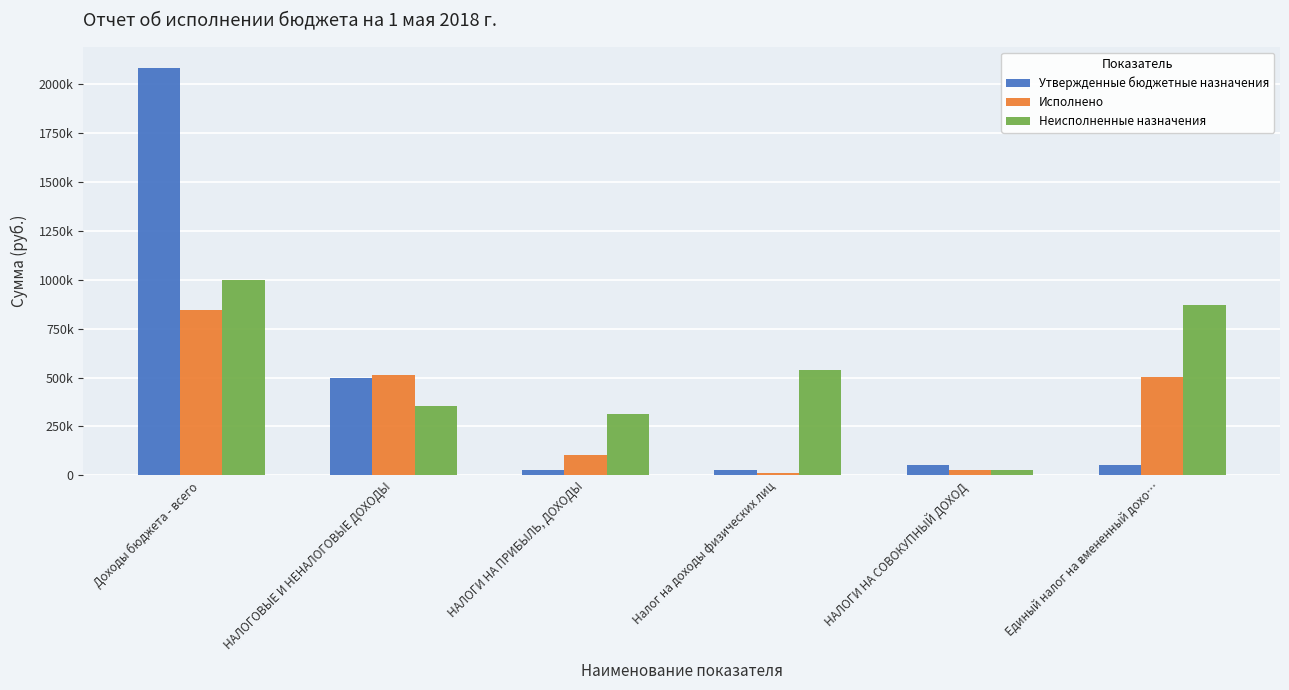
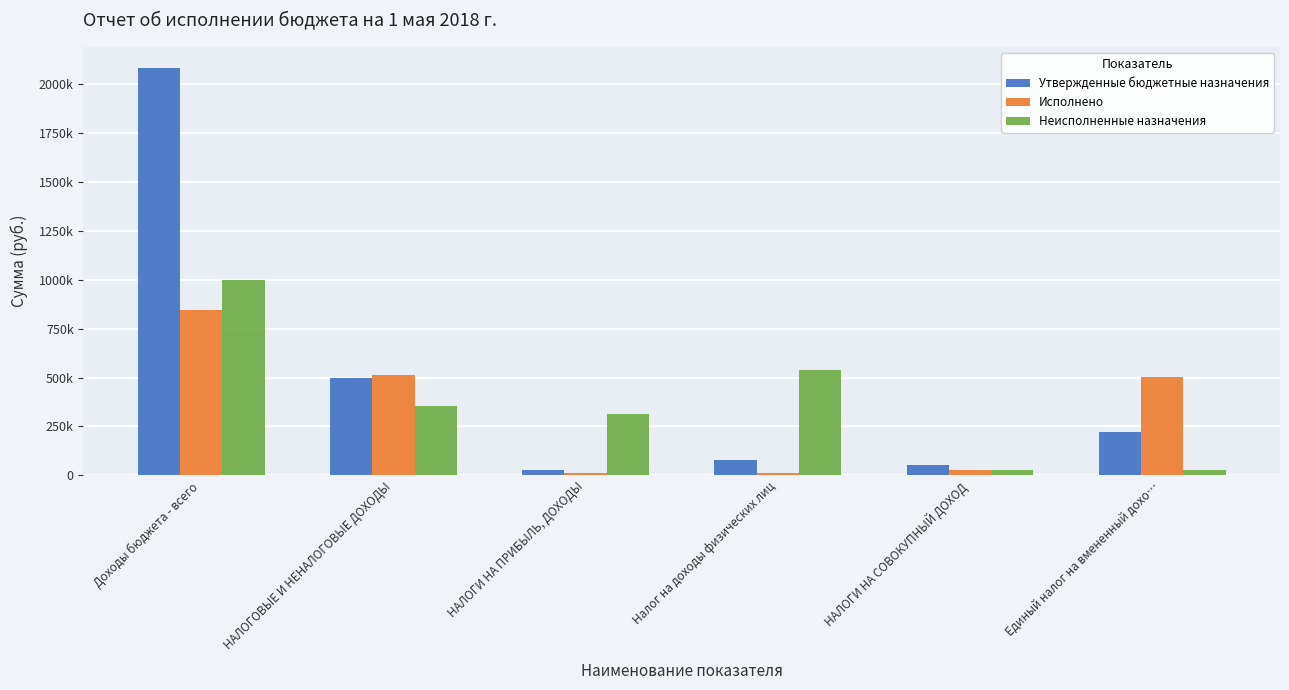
Исполнено, НАЛОГИ НА ПРИБЫЛЬ, ДОХОДЫ: 100000 -> 10000
Утвержденные бюджетные назначения, Налог на доходы физических лиц: 30000 -> 80000
Утвержденные бюджетные назначения, Единый налог на вмененный дохо…: 50000 -> 220000
Неисполненные назначения, Единый налог на вмененный дохо…: 870000 -> 30000
